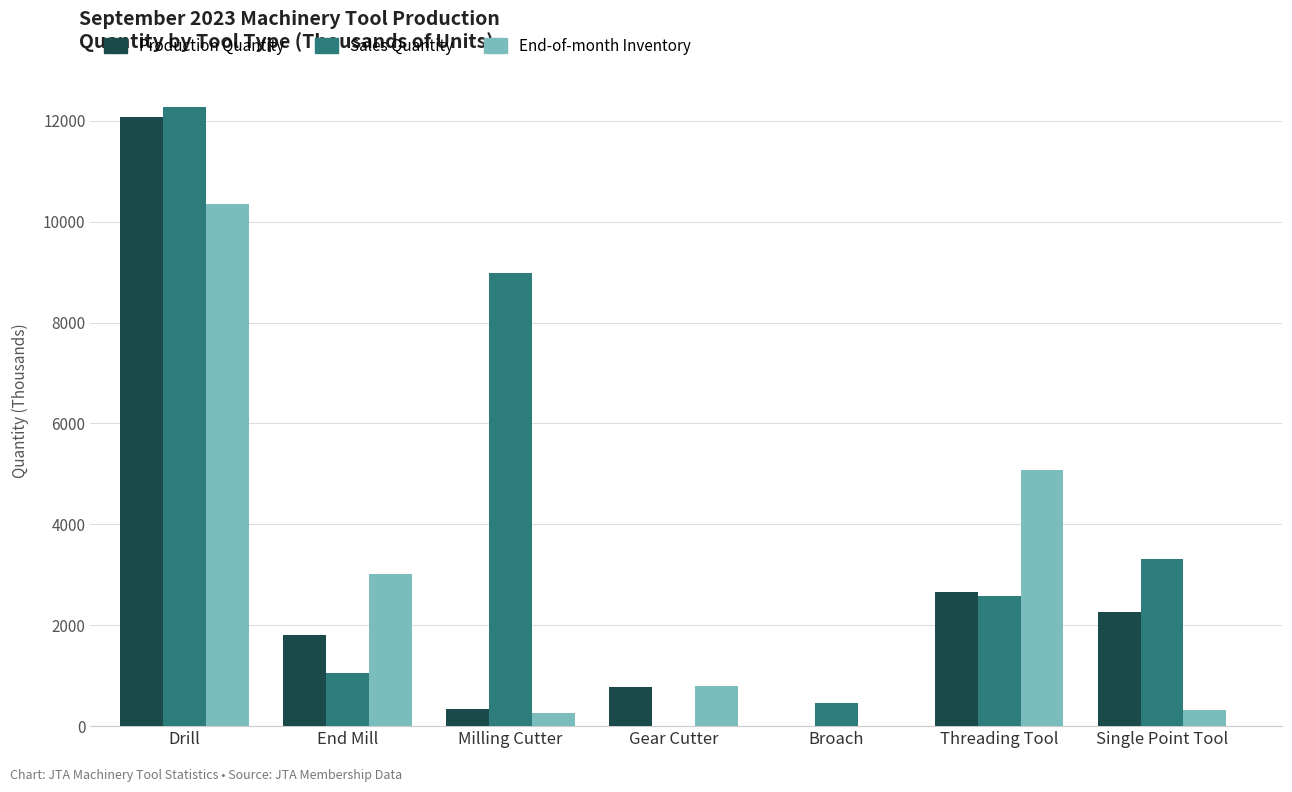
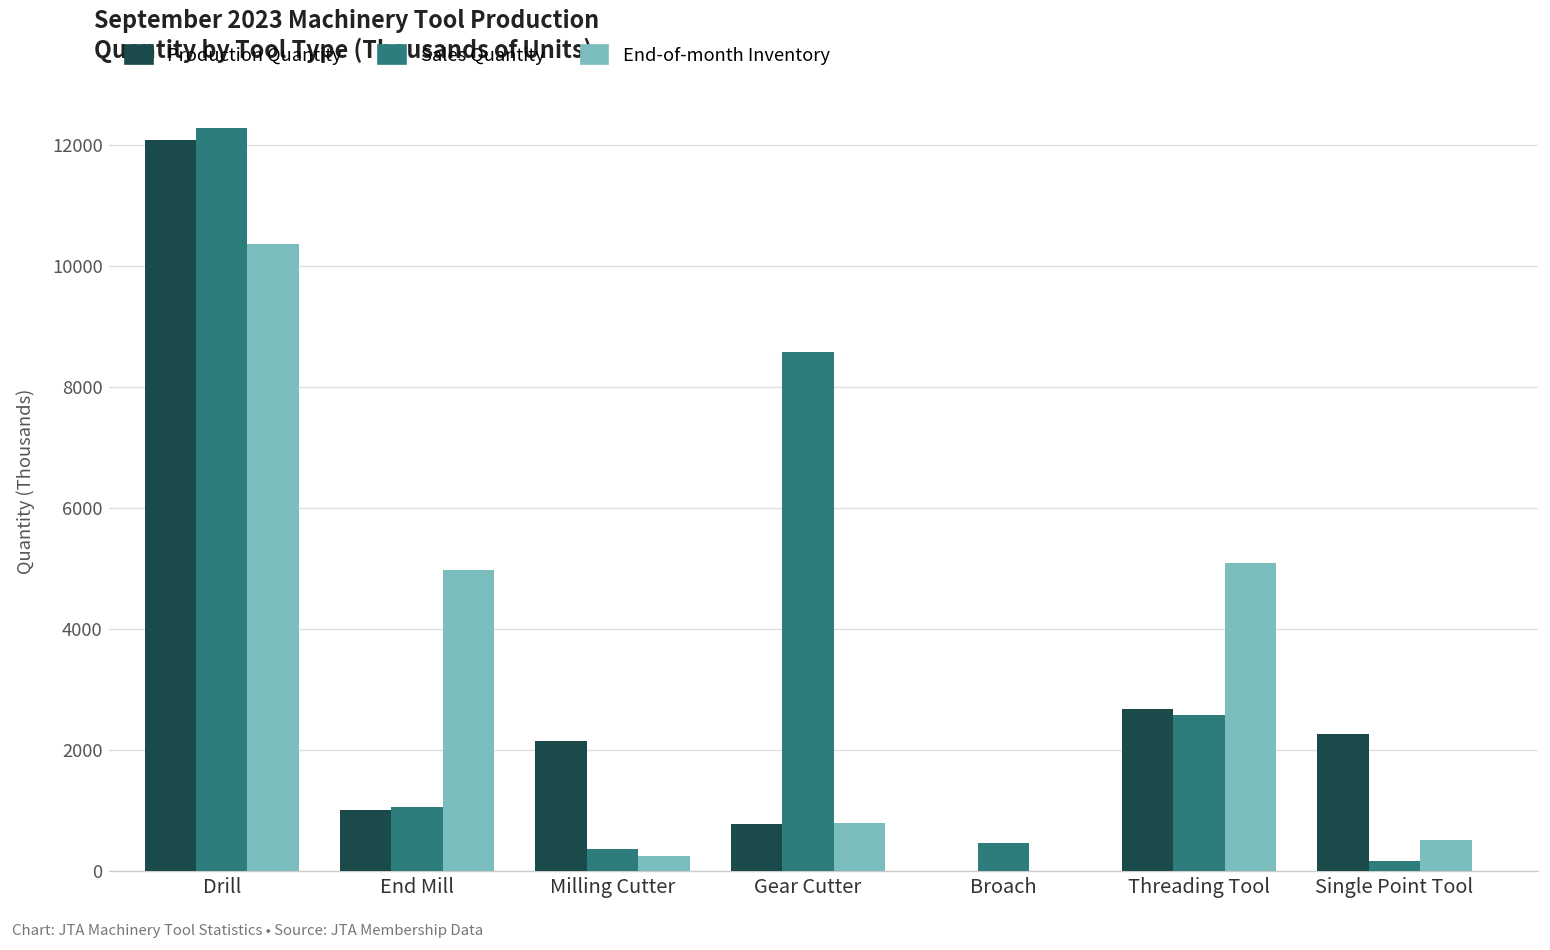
Production Quantity, End Mill: 1800 -> 1000
End-of-month Inventory, End Mill: 3000 -> 5000
Production Quantity, Milling Cutter: 300 -> 2200
Sales Quantity, Milling Cutter: 9000 -> 400
Sales Quantity, Gear Cutter: 0 -> 8600
Sales Quantity, Single Point Tool: 3300 -> 200
End-of-month Inventory, Single Point Tool: 300 -> 500
